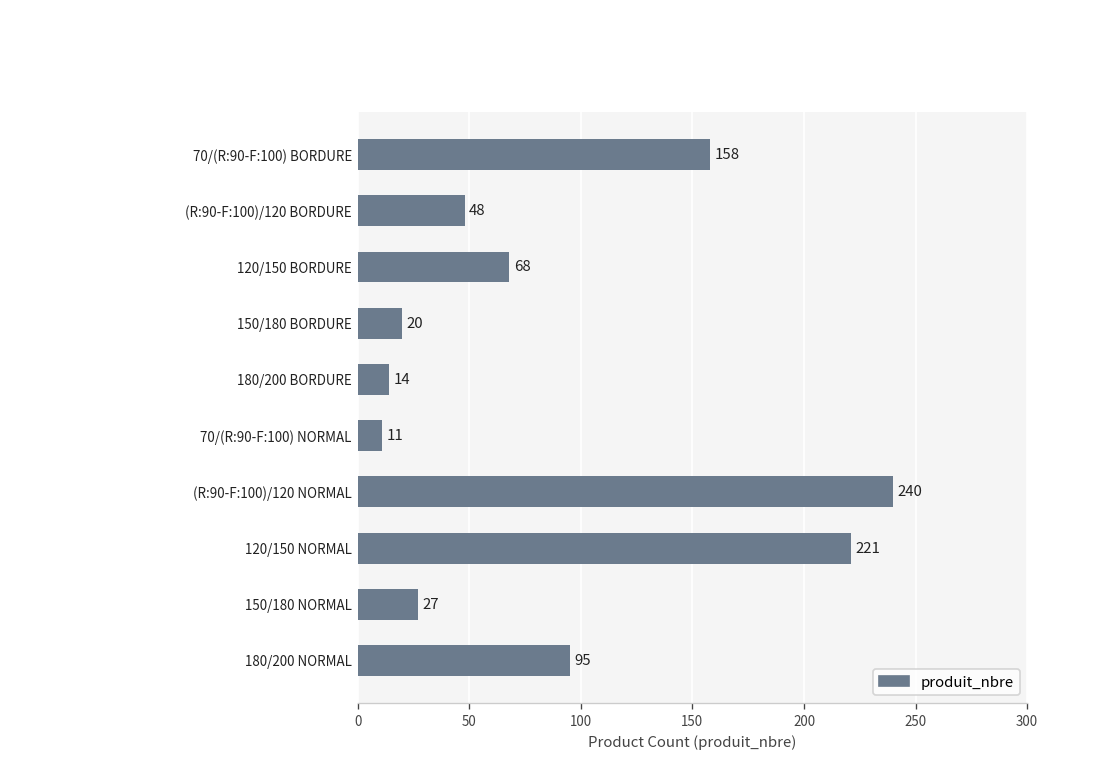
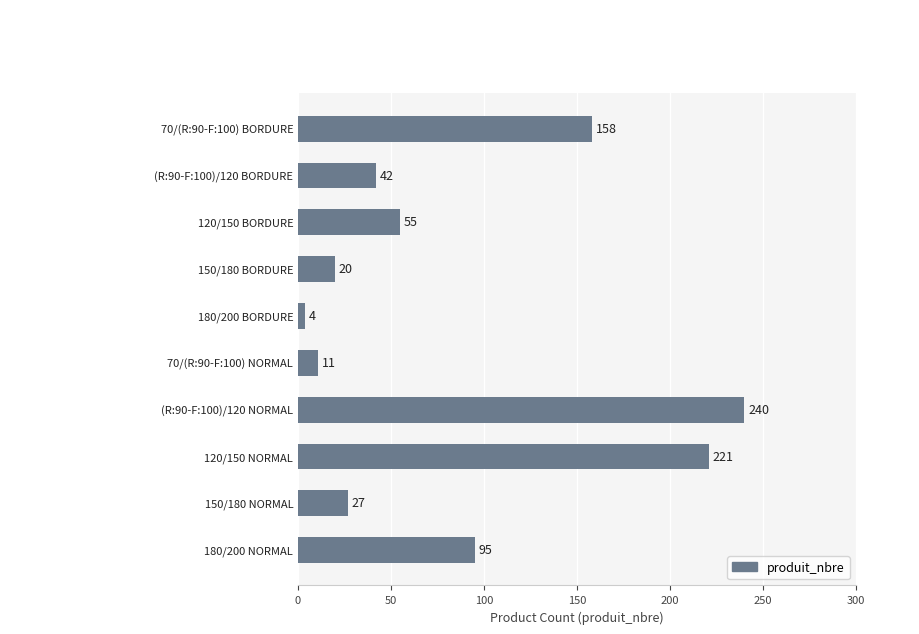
(R:90-F:100)/120 BORDURE: 48 -> 42
120/150 BORDURE: 68 -> 55
180/200 BORDURE: 14 -> 4
